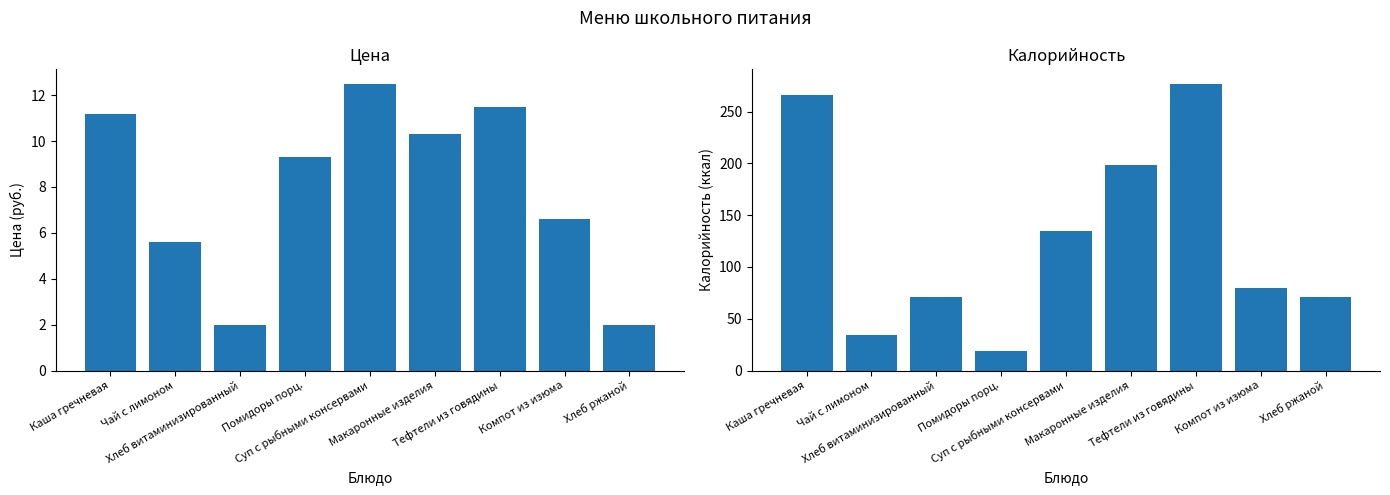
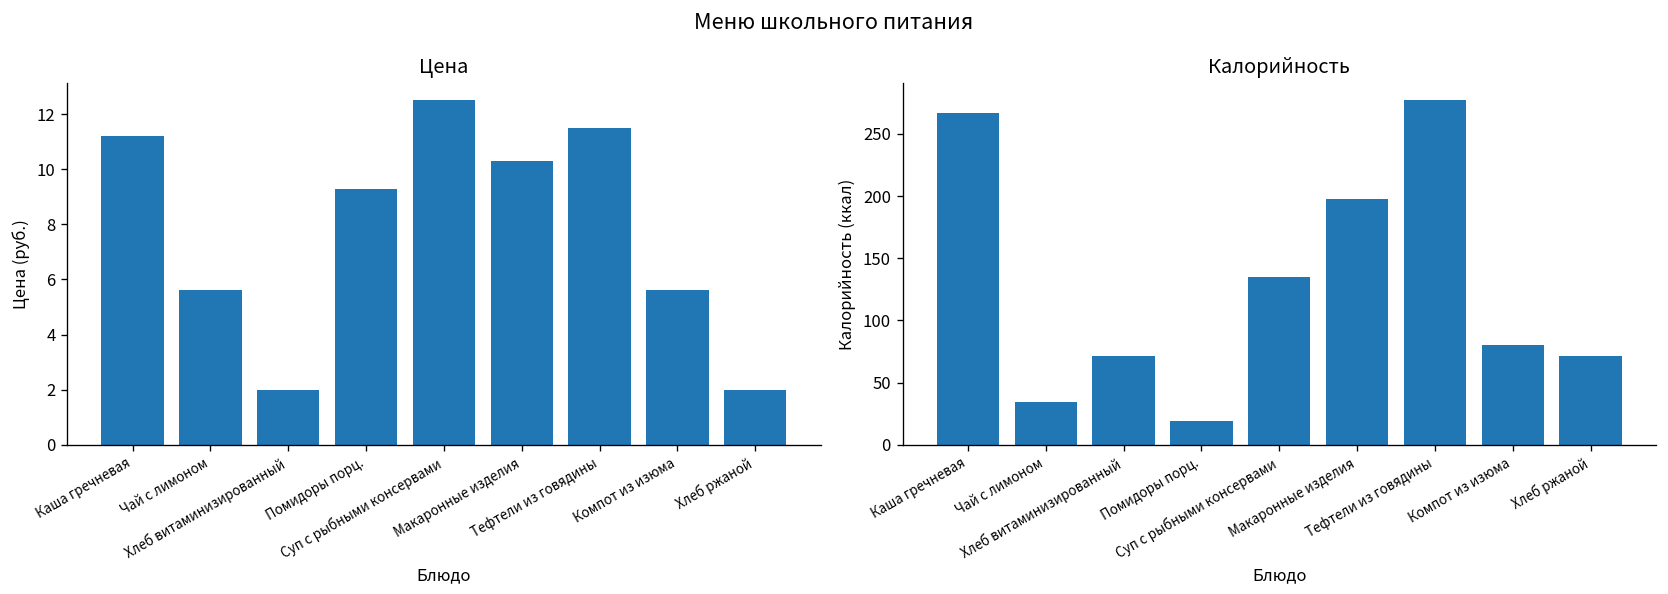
Цена, Компот из изюма: 6.6 -> 5.6
